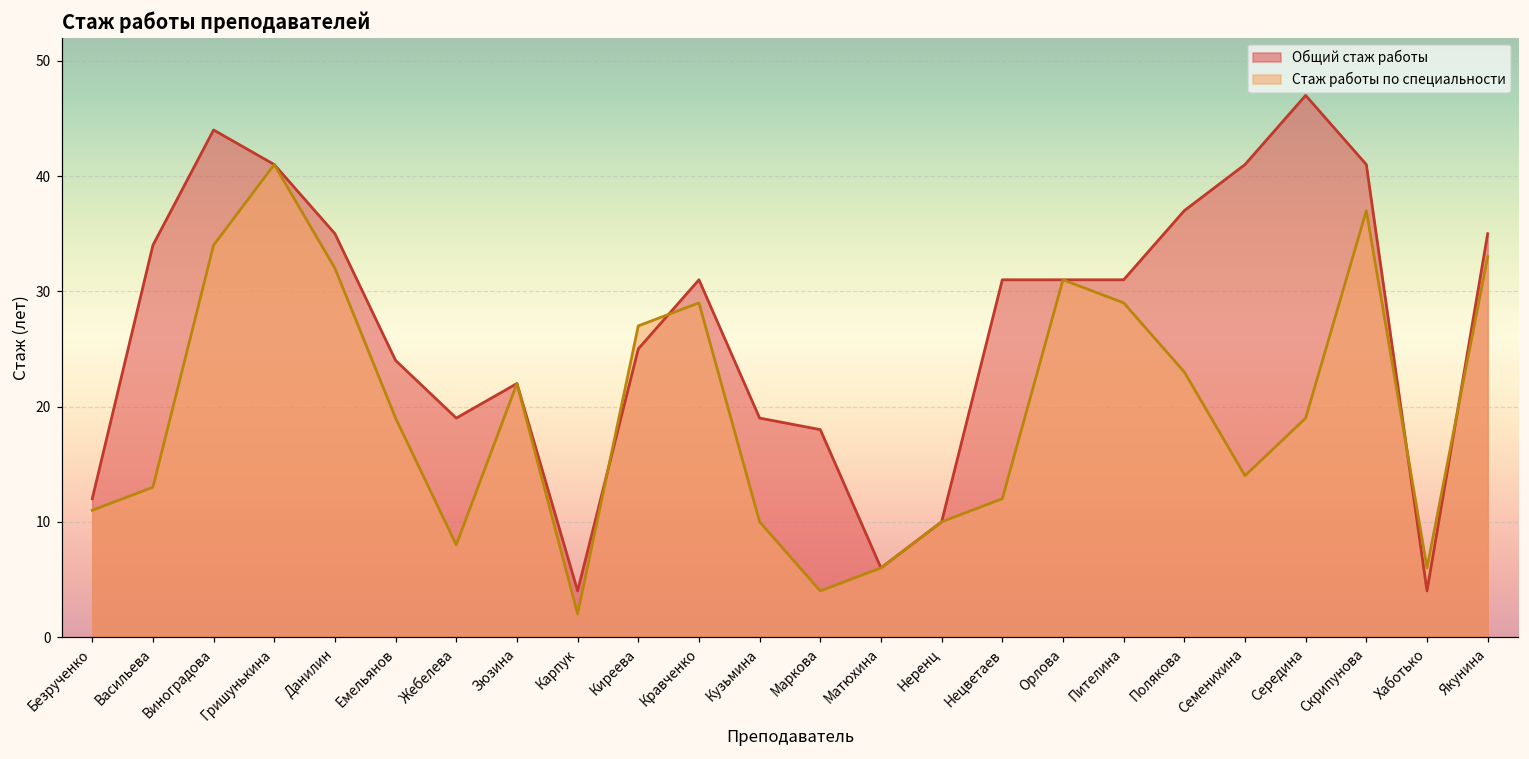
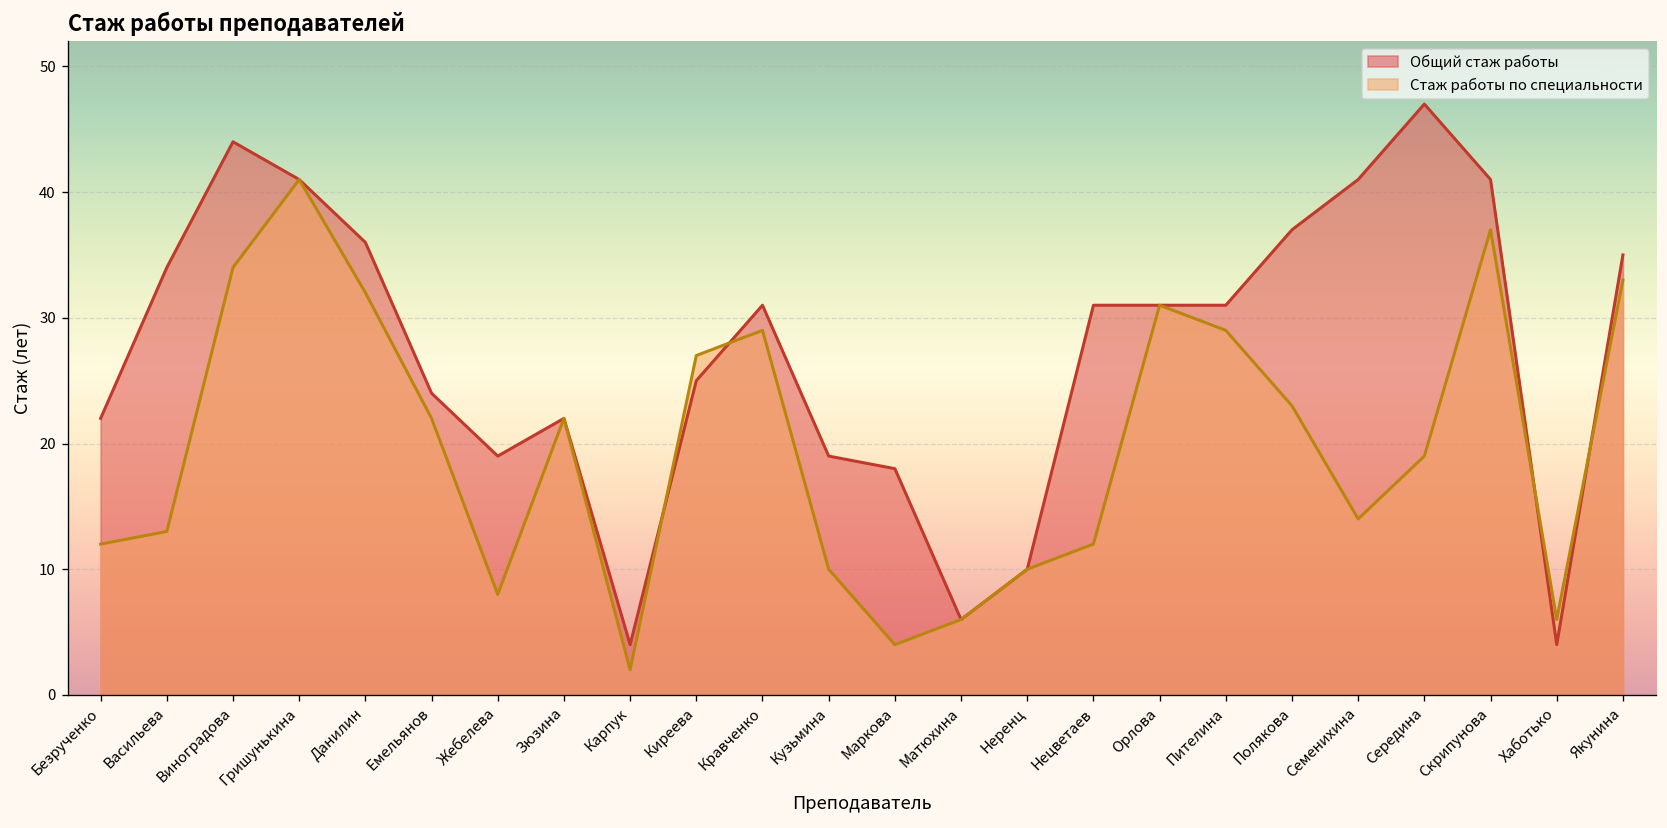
Общий стаж работы, Безрученко: 12 -> 22
Стаж работы по специальности, Безрученко: 11 -> 12
Общий стаж работы, Данилин: 35 -> 36
Стаж работы по специальности, Емельянов: 19 -> 22
